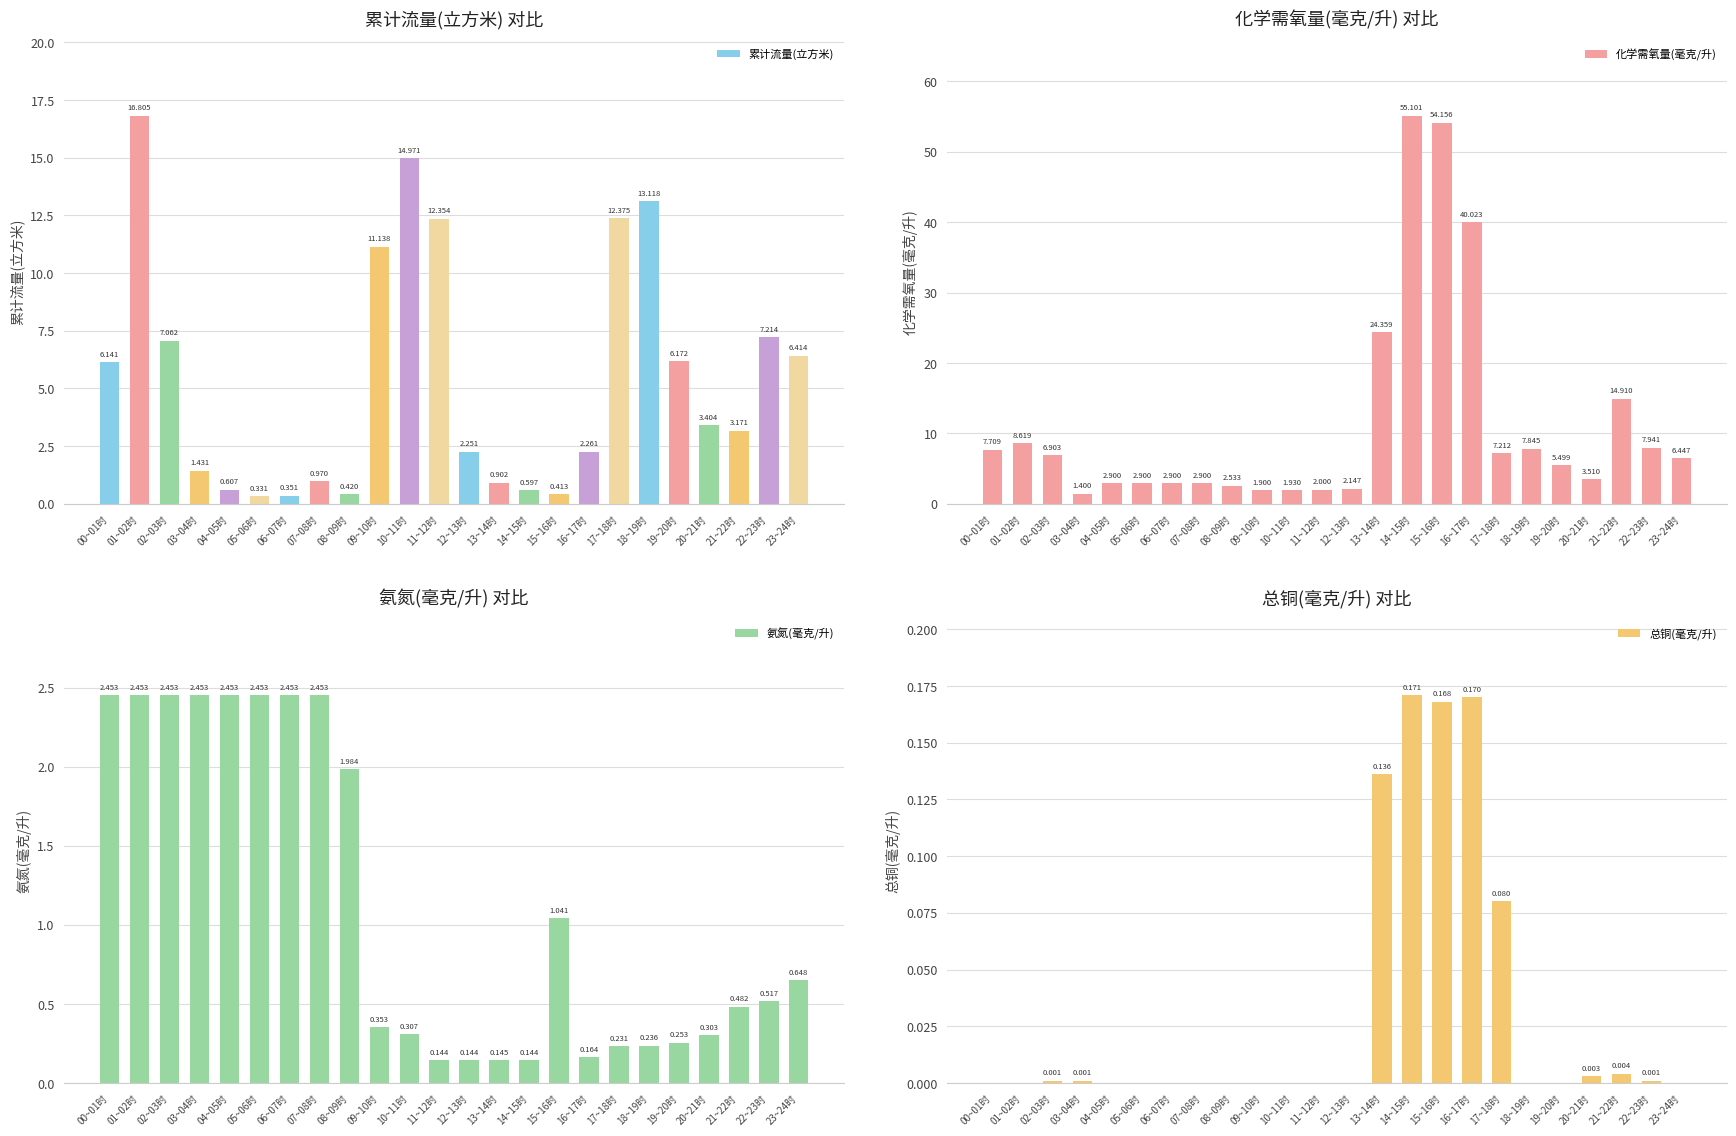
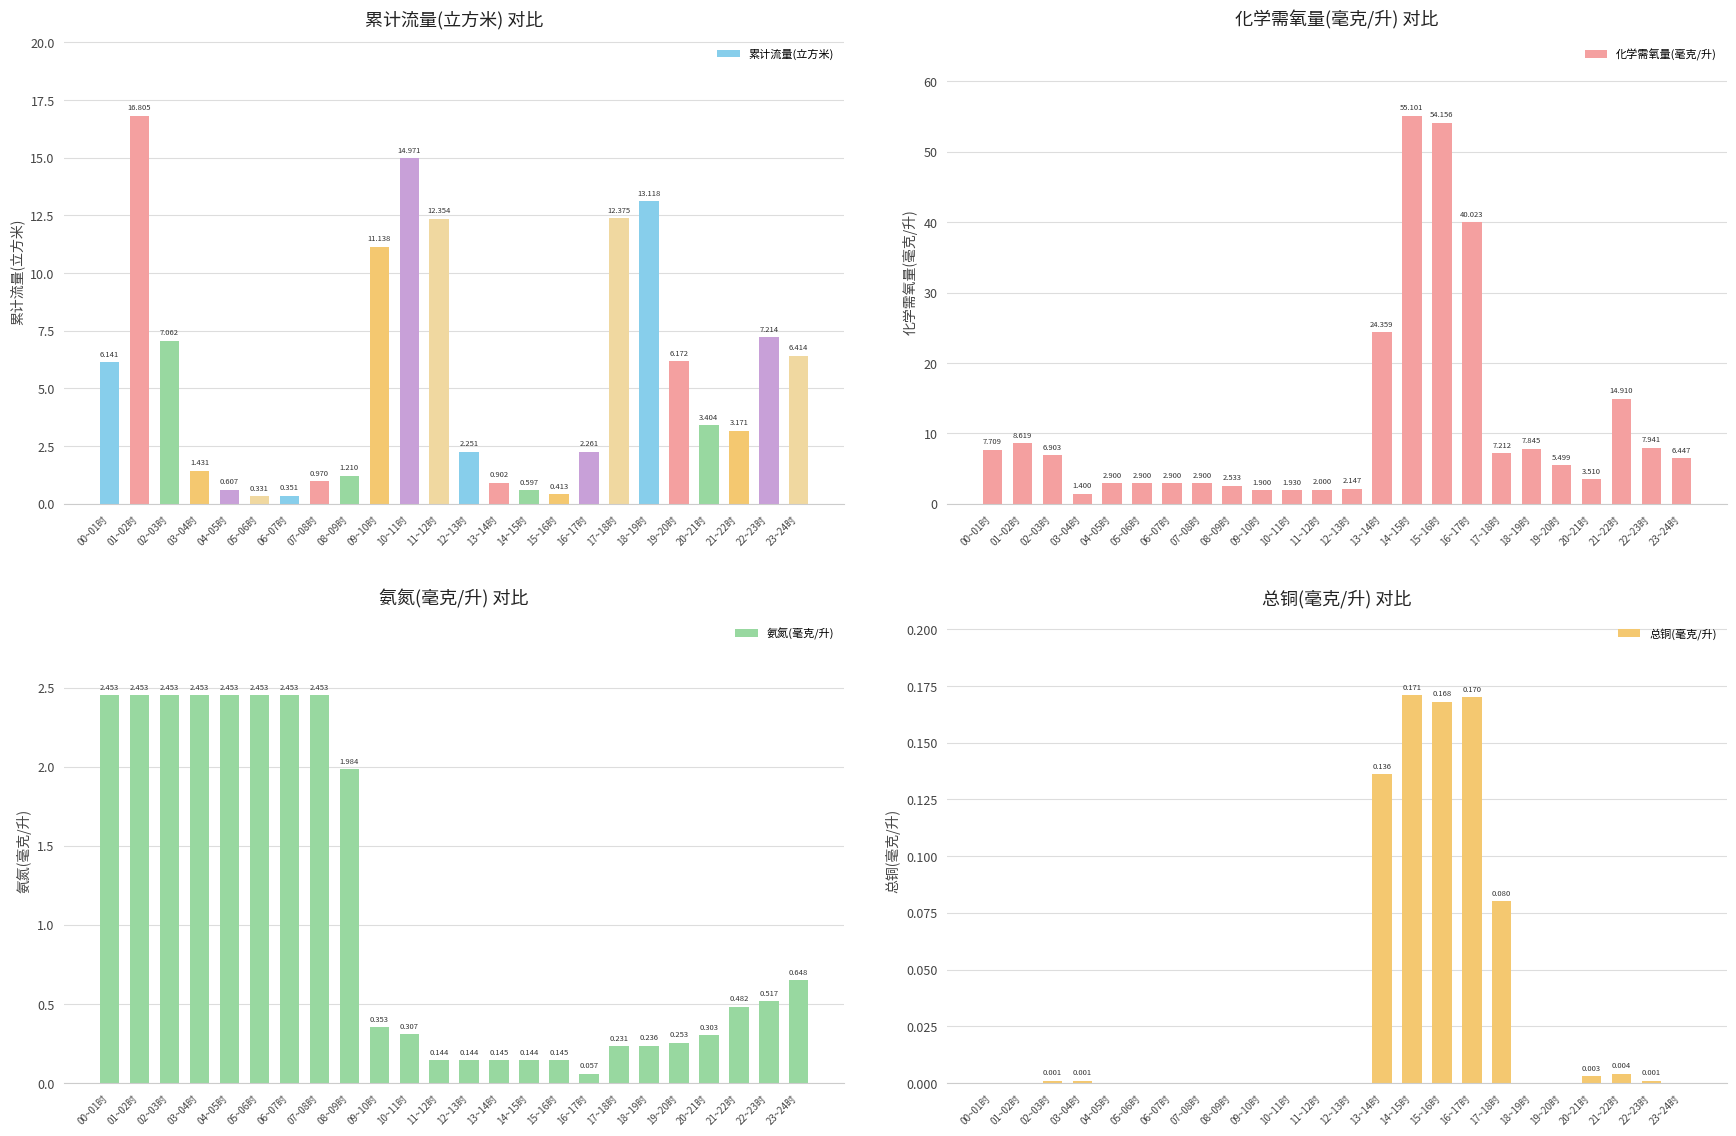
累计流量(立方米) 对比, 08~09时: 0.420 -> 1.210
氨氮(毫克/升) 对比, 15~16时: 1.041 -> 0.145
氨氮(毫克/升) 对比, 16~17时: 0.164 -> 0.057
